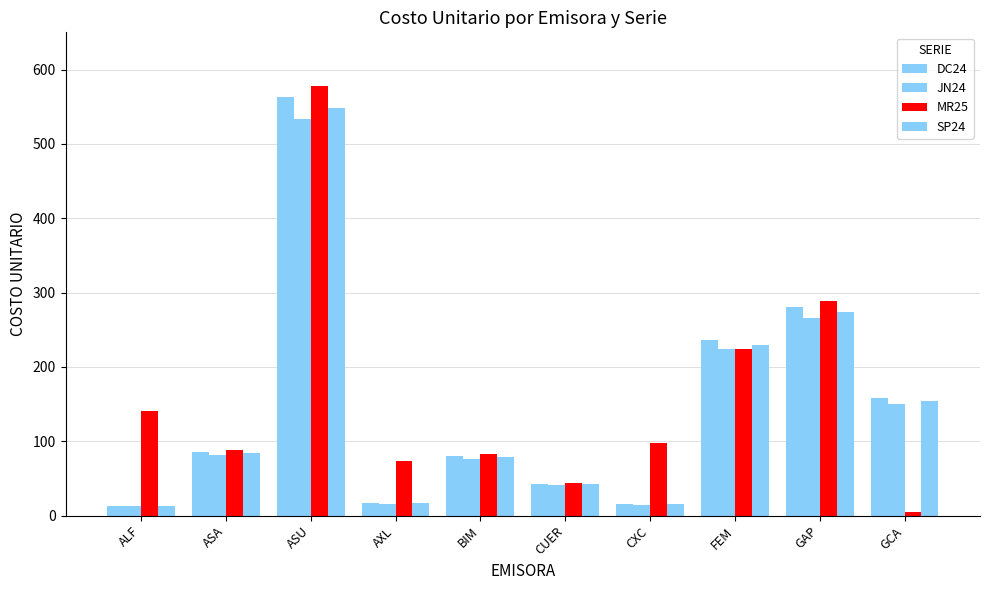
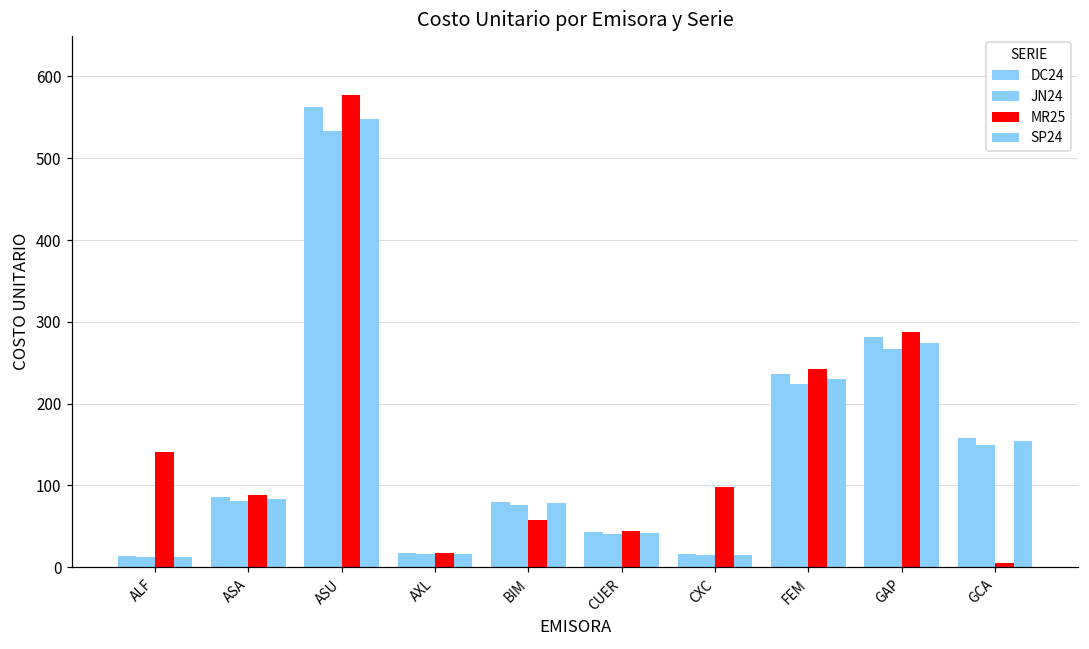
MR25, AXL: 70 -> 20
MR25, BIM: 80 -> 60
MR25, FEM: 220 -> 240
